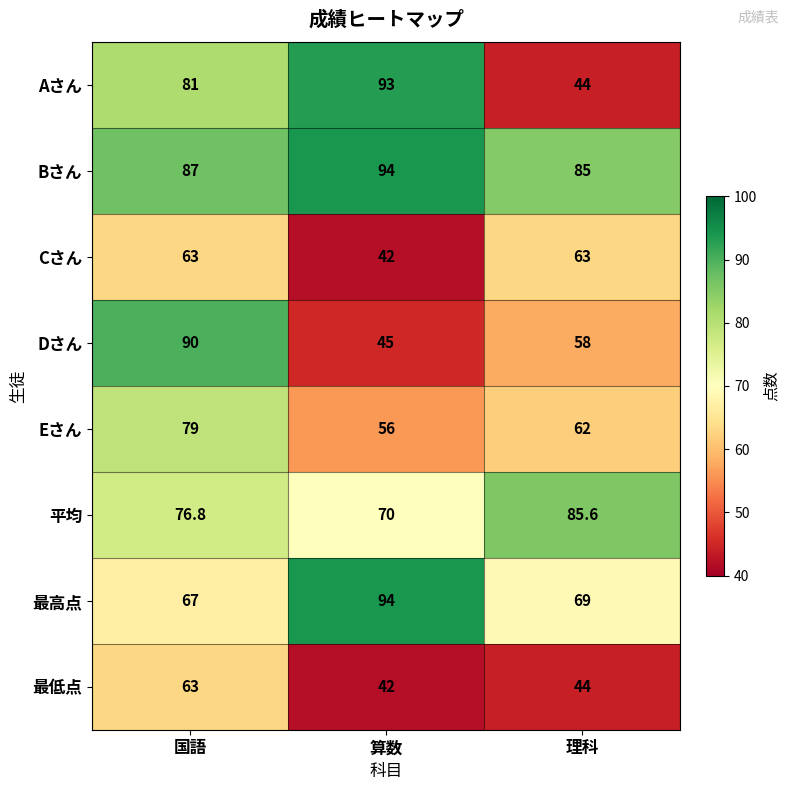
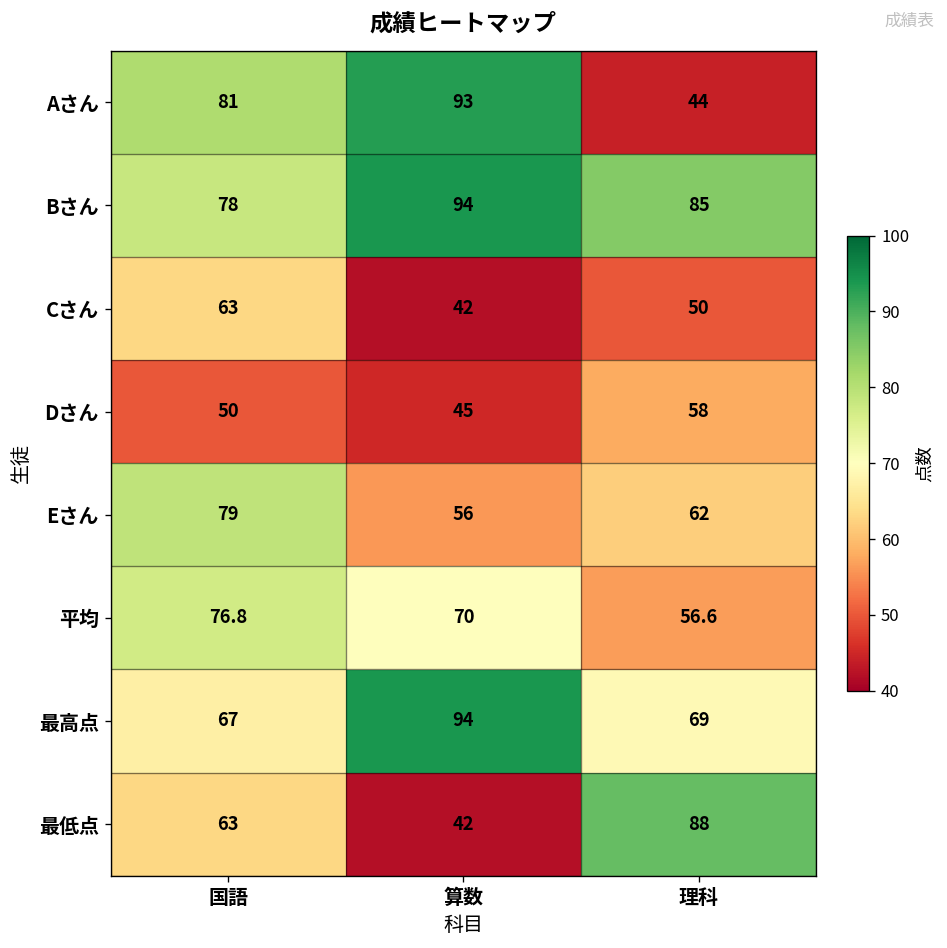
Bさん, 国語: 87 -> 78
Cさん, 理科: 63 -> 50
Dさん, 国語: 90 -> 50
平均, 理科: 85.6 -> 56.6
最低点, 理科: 44 -> 88
